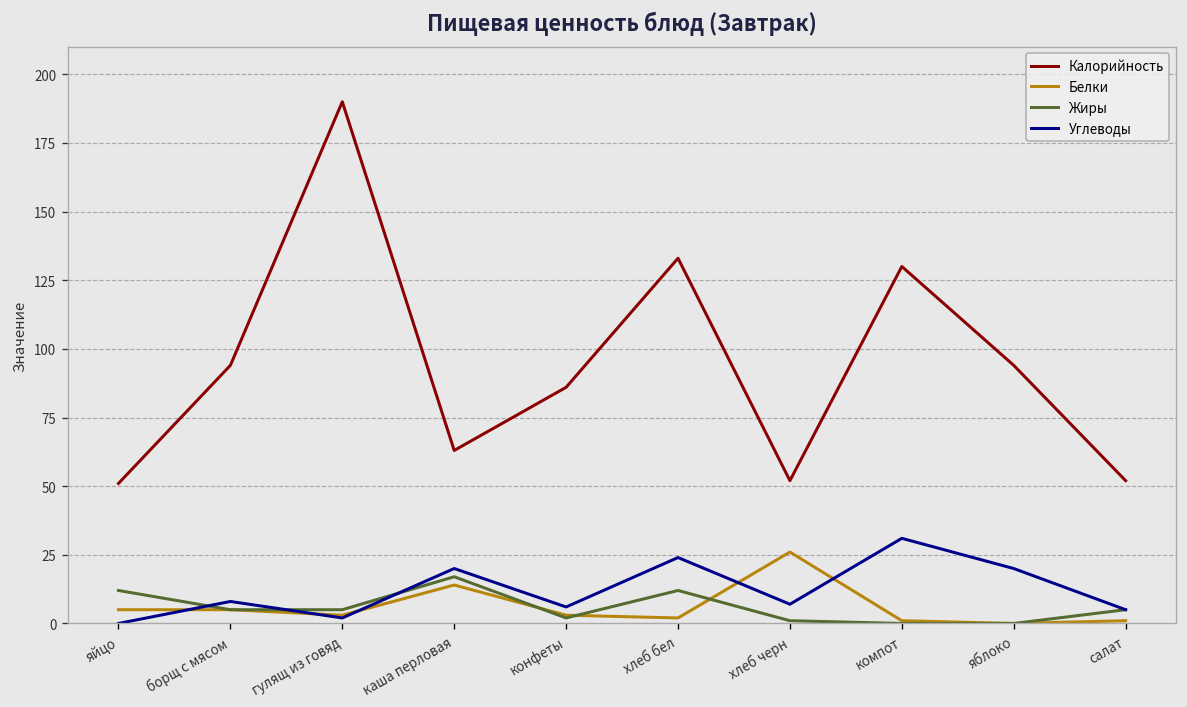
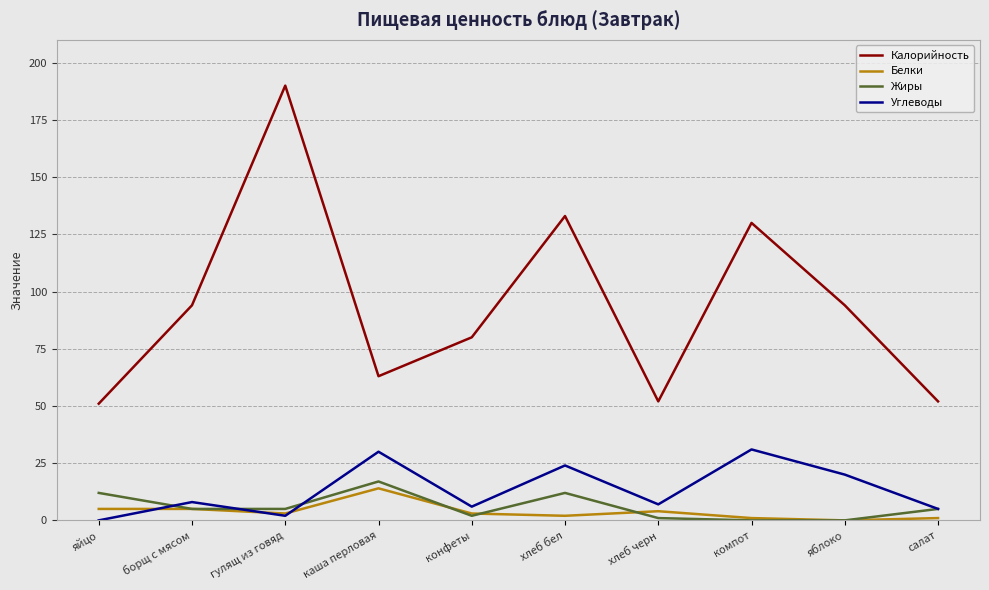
Углеводы, каша перловая: 20 -> 30
Калорийность, конфеты: 86 -> 80
Белки, хлеб черн: 26 -> 4
